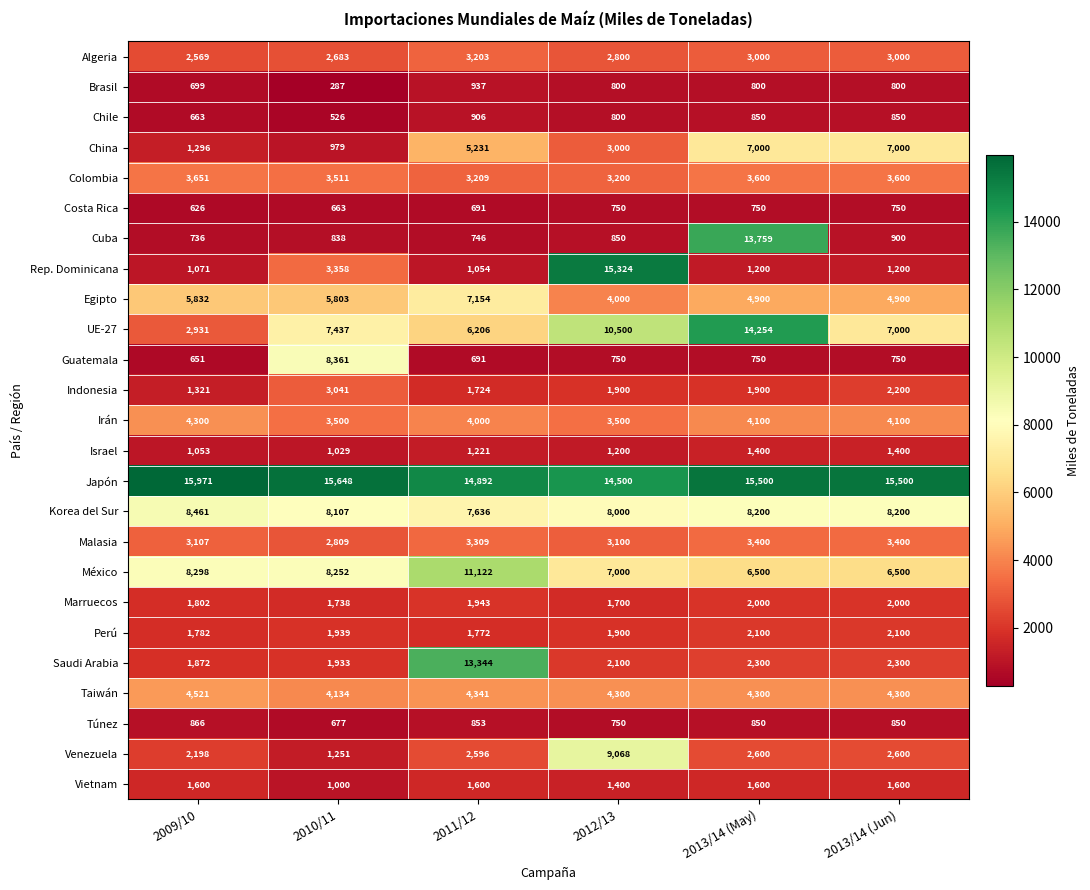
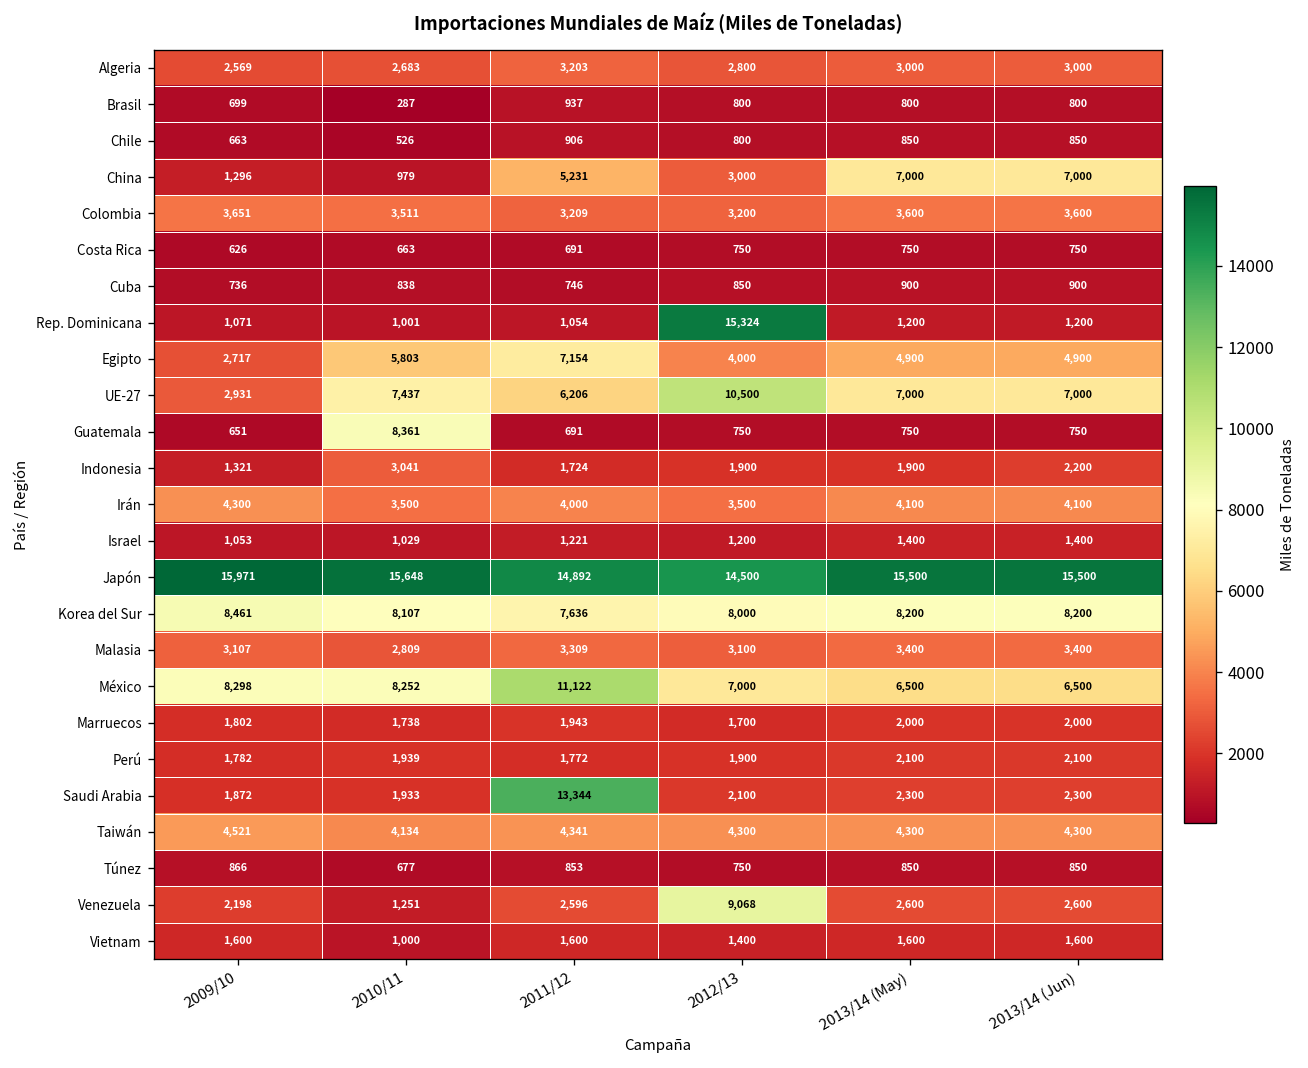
Cuba, 2013/14 (May): 13,759 -> 900
Rep. Dominicana, 2010/11: 3,358 -> 1,001
Egipto, 2009/10: 5,832 -> 2,717
UE-27, 2013/14 (May): 14,254 -> 7,000
